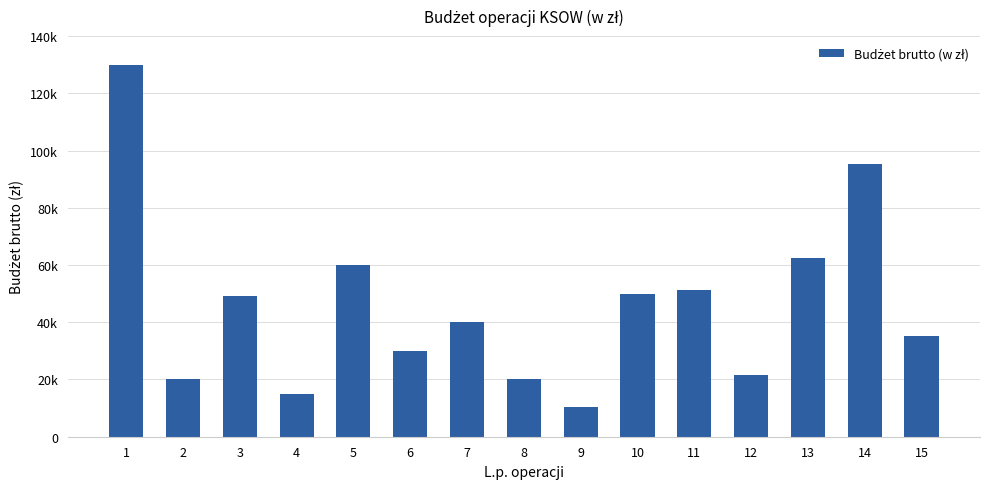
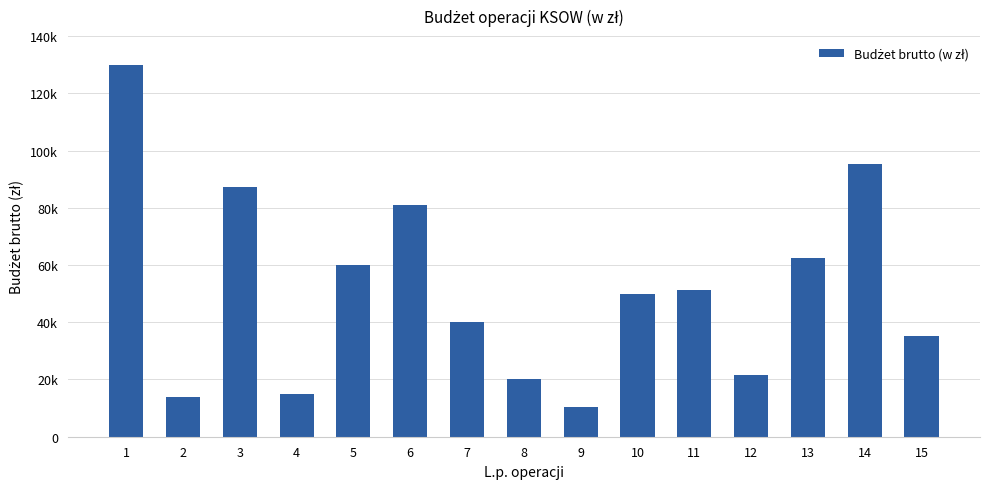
2: 20000 -> 14000
3: 49000 -> 87000
6: 30000 -> 81000
